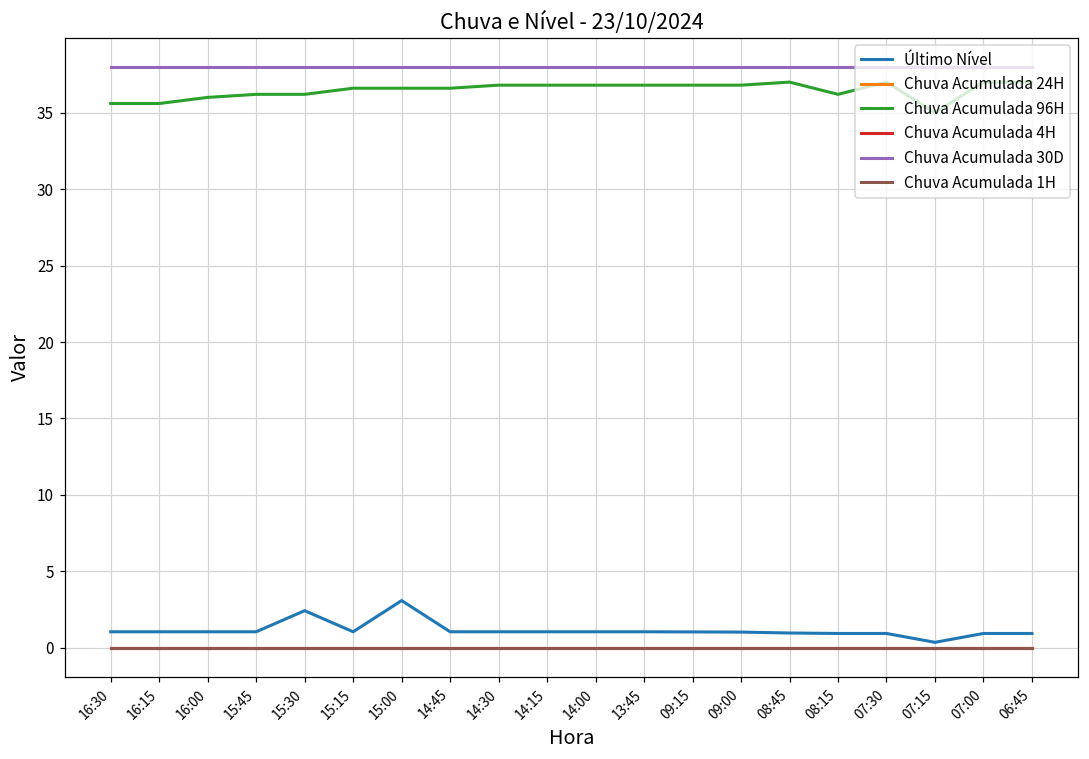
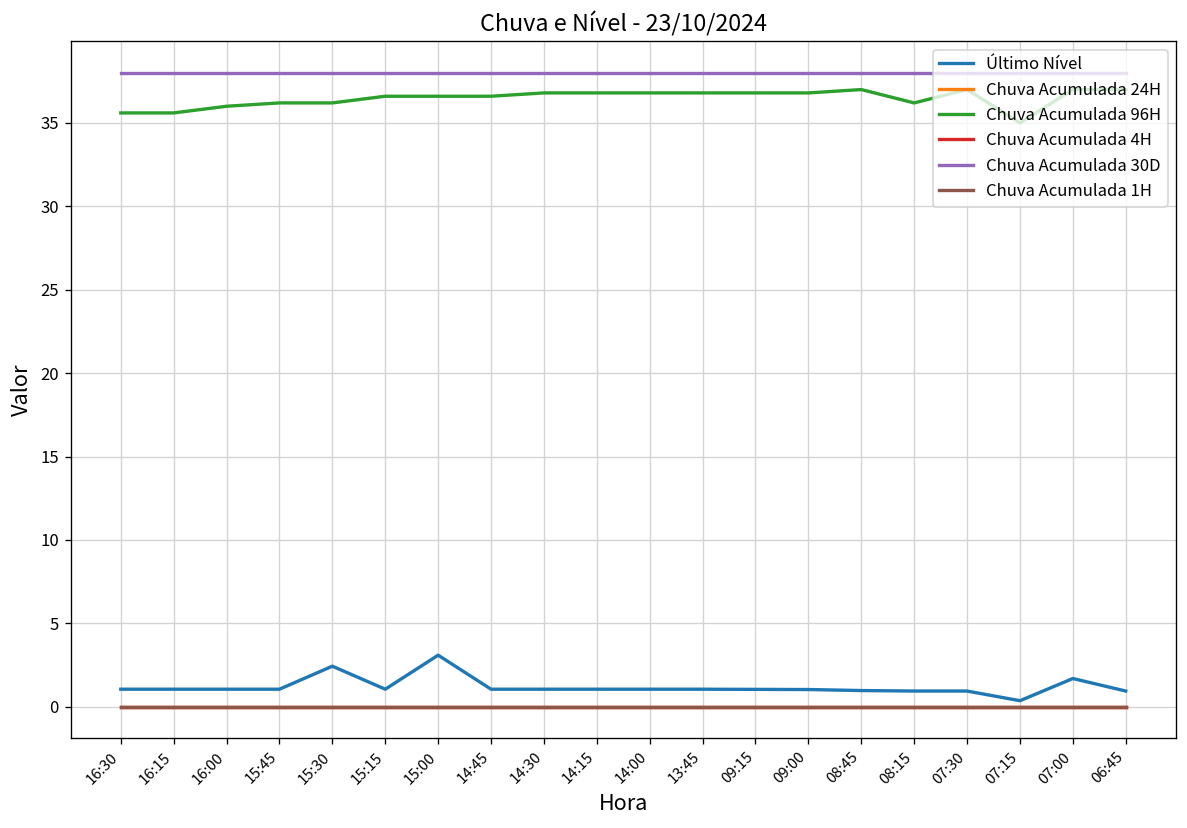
Último Nível, 07:00: 0.9 -> 1.7
